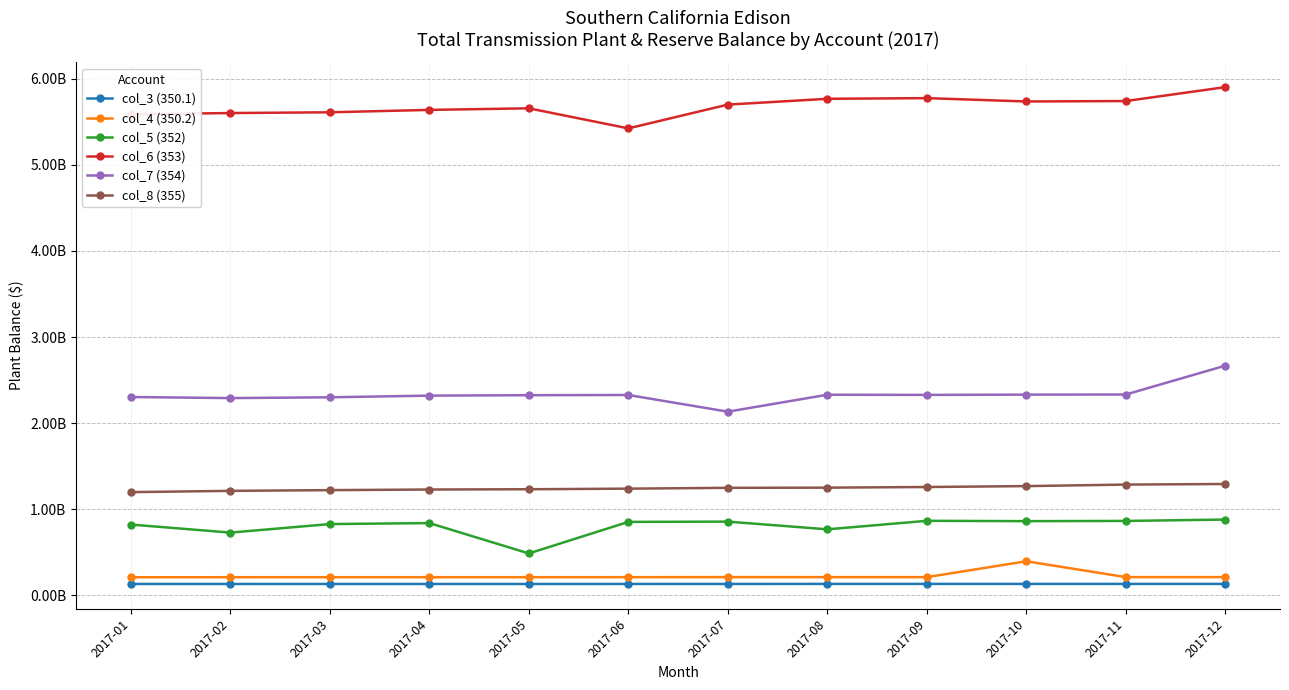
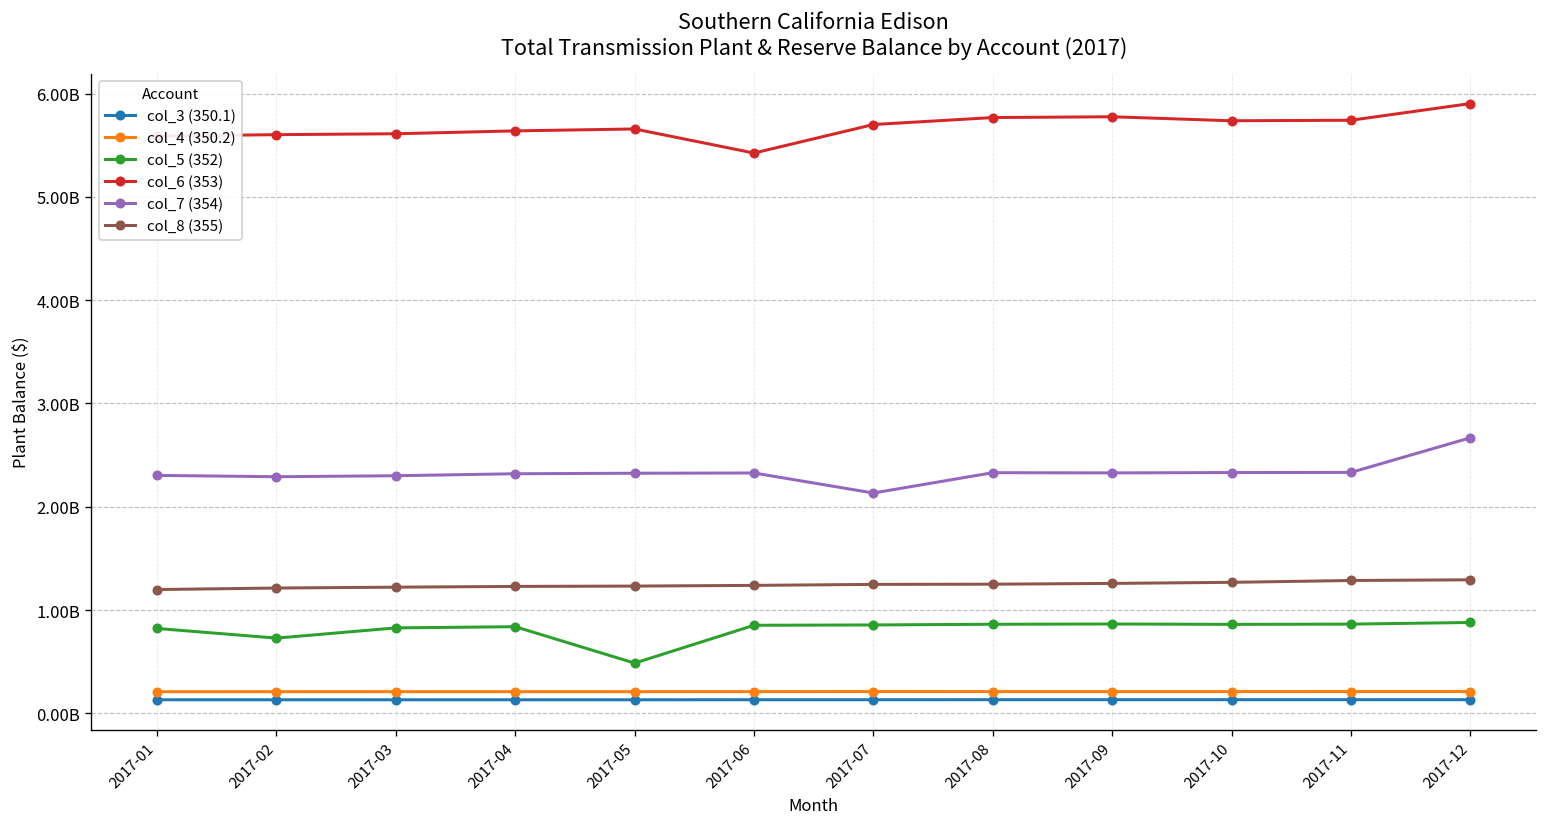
col_5 (352), 2017-08: 800000000 -> 900000000
col_4 (350.2), 2017-10: 400000000 -> 200000000
